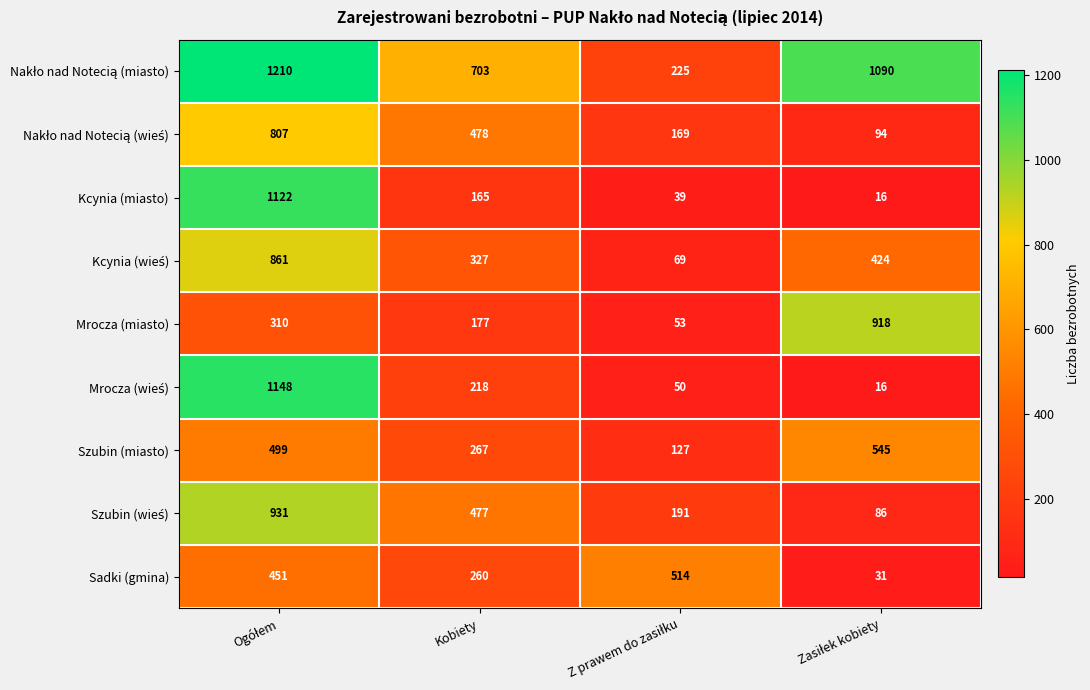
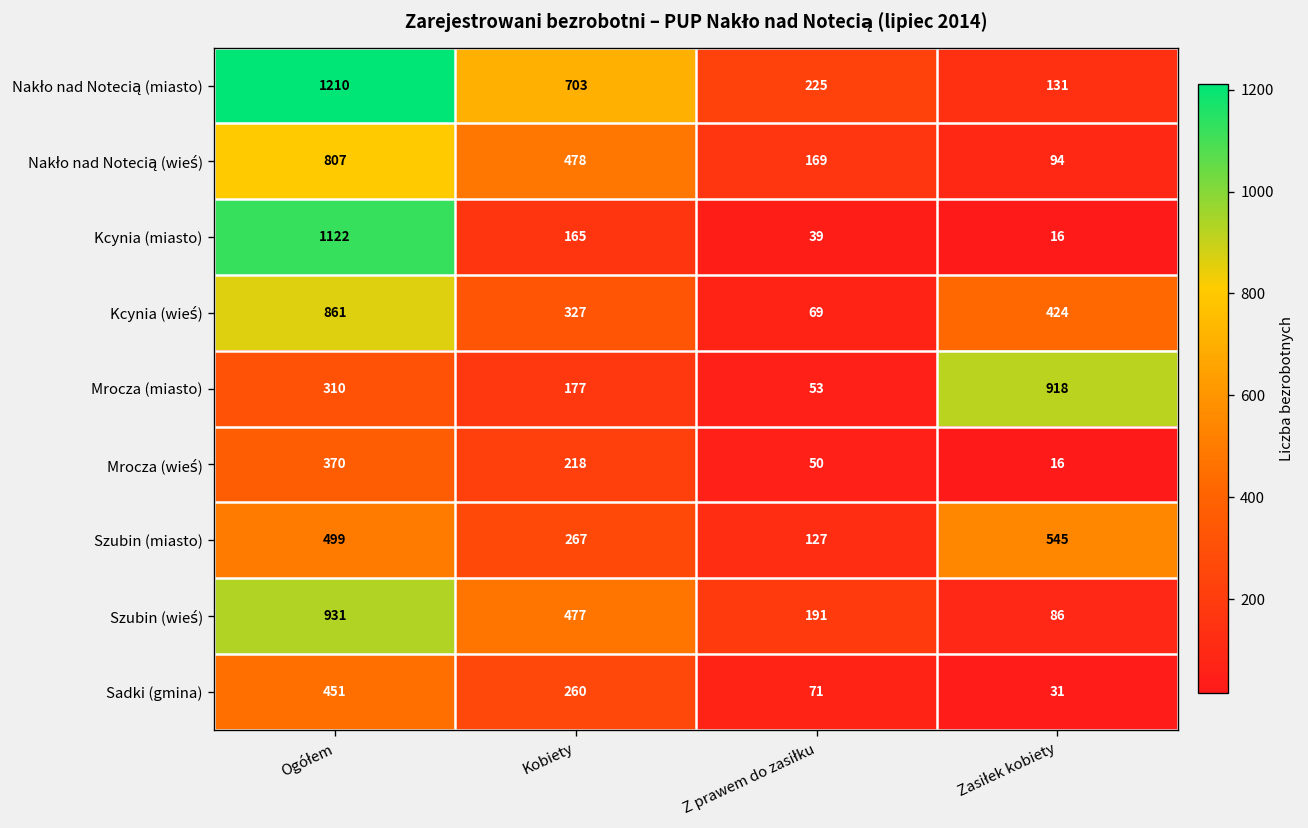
Nakło nad Notecią (miasto), Zasiłek kobiety: 1090 -> 131
Mrocza (wieś), Ogółem: 1148 -> 370
Sadki (gmina), Z prawem do zasiłku: 514 -> 71
